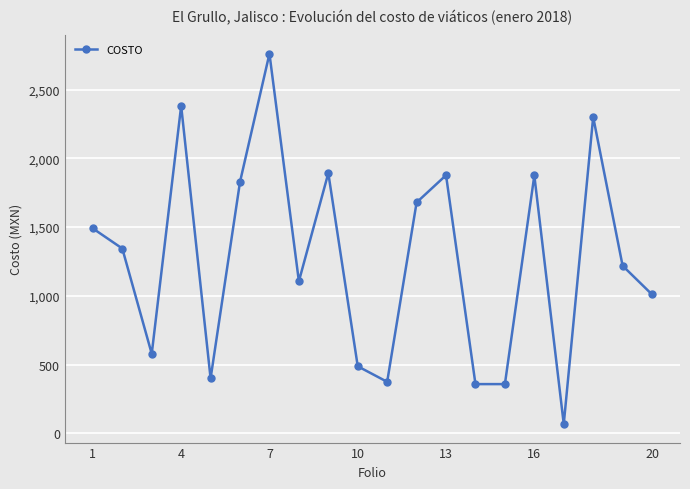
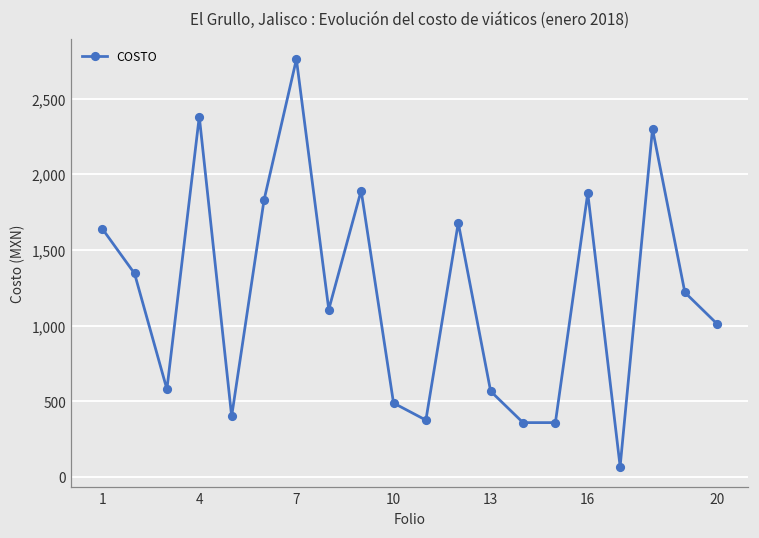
1: 1,490 -> 1,640
13: 1,880 -> 570
